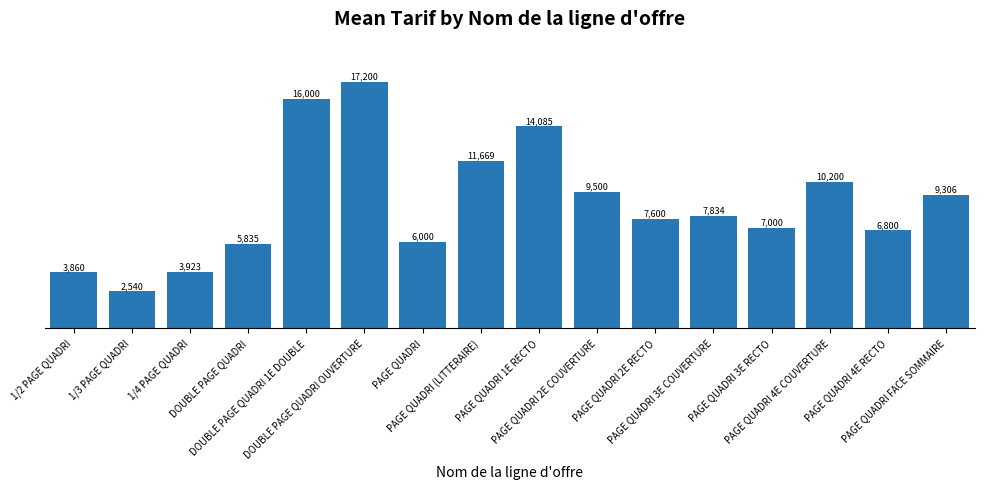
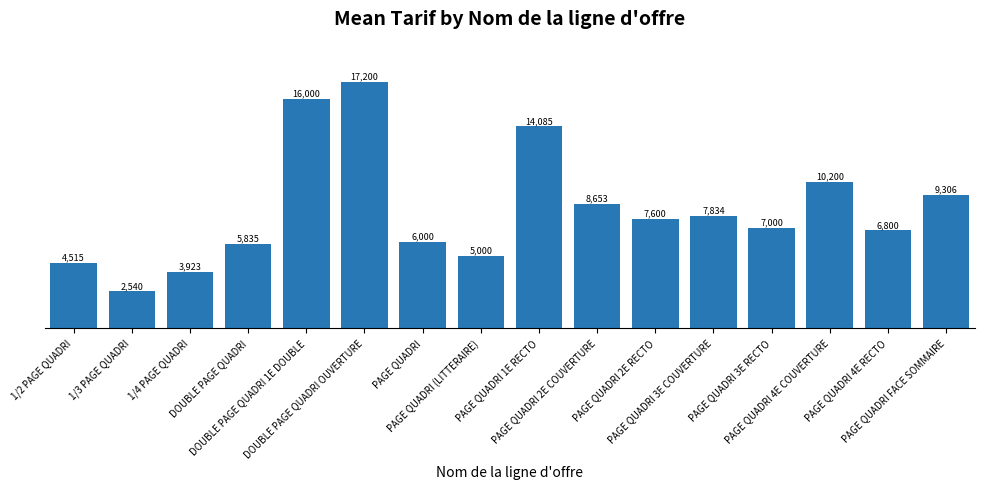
1/2 PAGE QUADRI: 3,860 -> 4,515
PAGE QUADRI (LITTERAIRE): 11,669 -> 5,000
PAGE QUADRI 2E COUVERTURE: 9,500 -> 8,653
